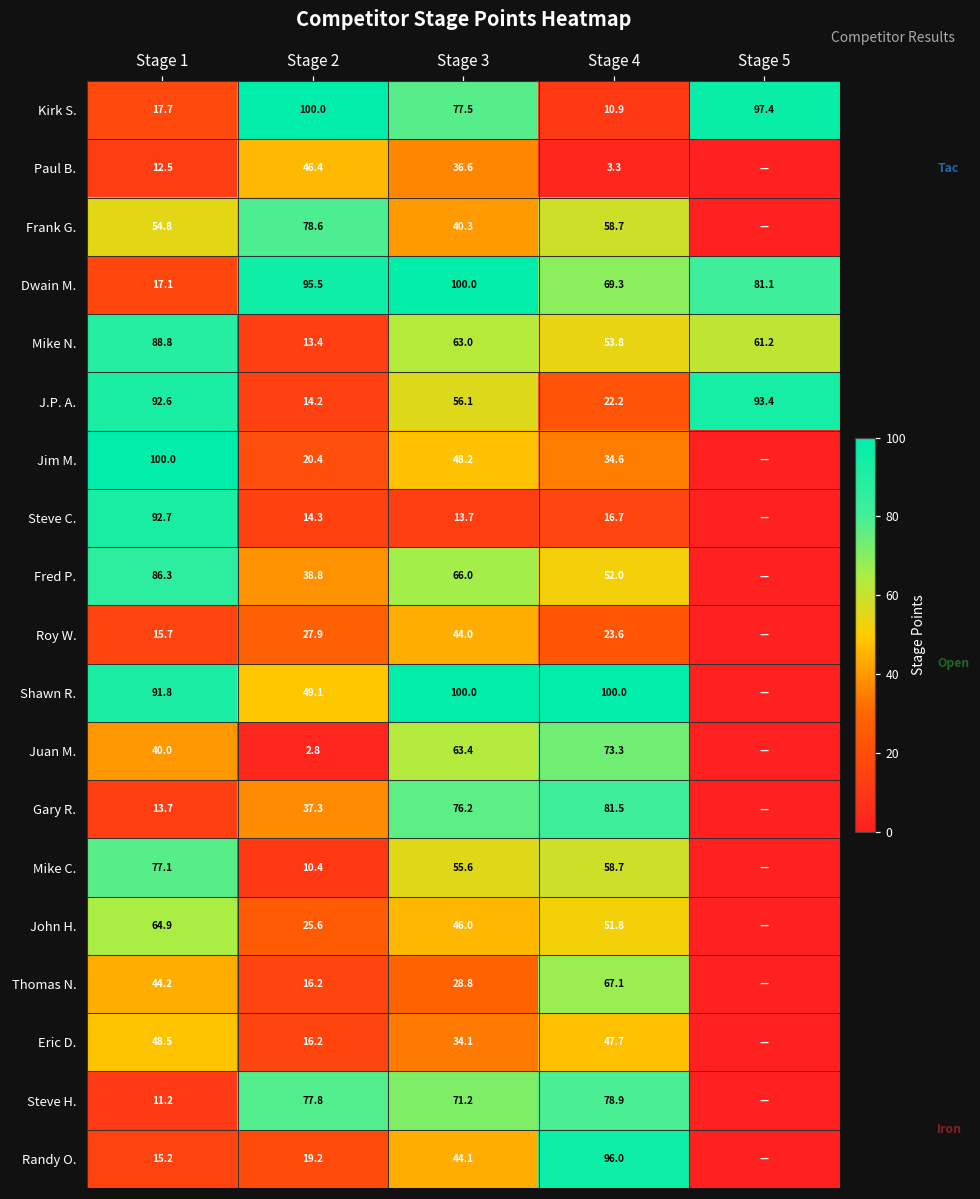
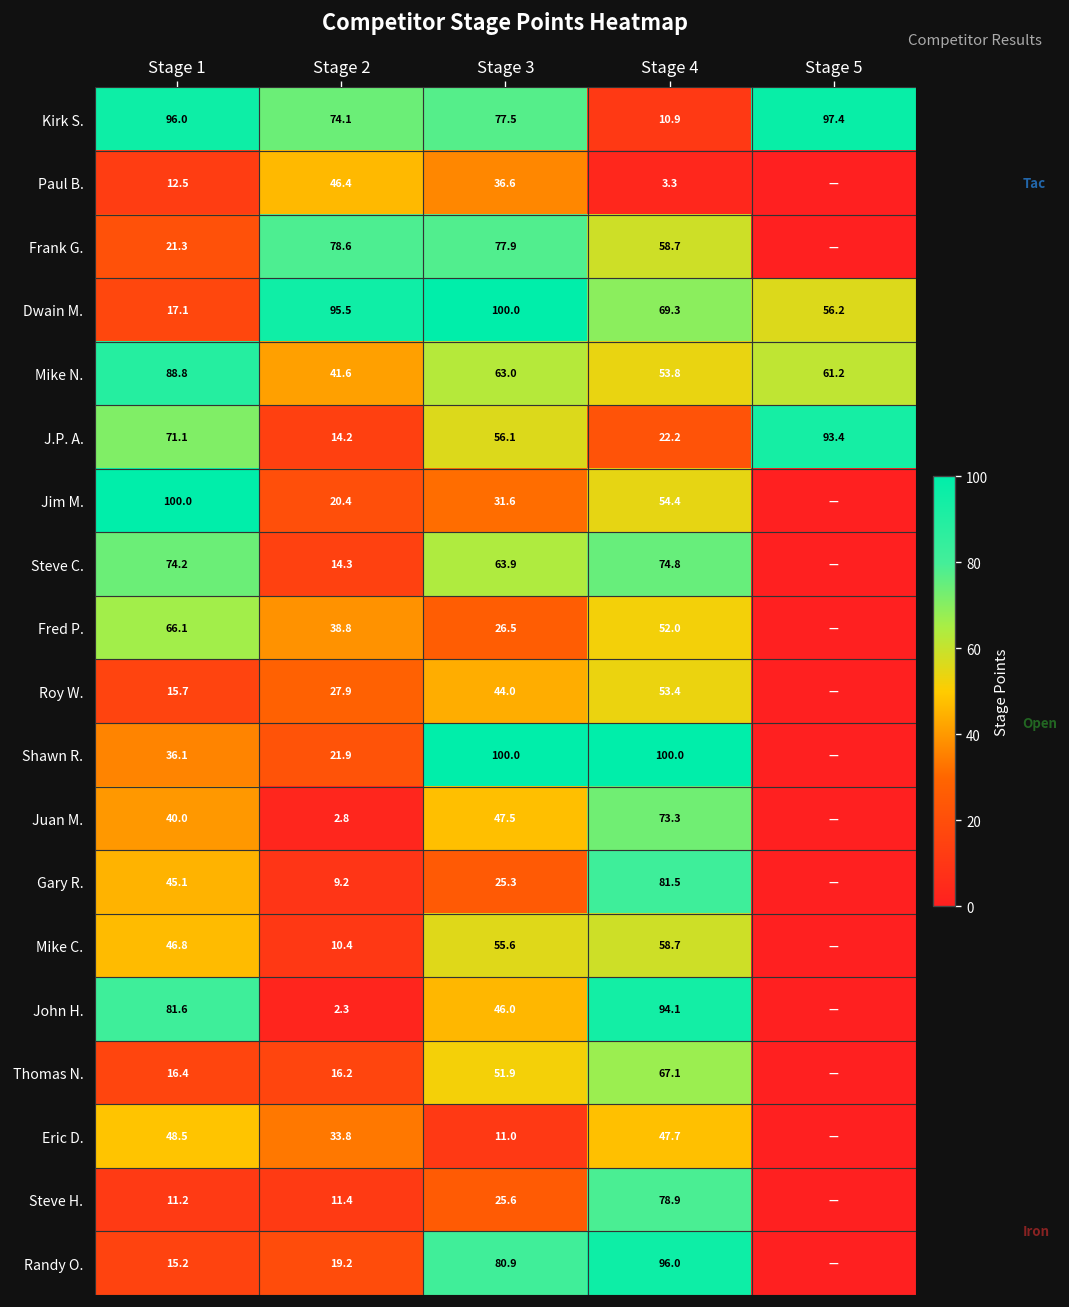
Kirk S., Stage 1: 17.7 -> 96.0
Kirk S., Stage 2: 100.0 -> 74.1
Frank G., Stage 1: 54.8 -> 21.3
Frank G., Stage 3: 40.3 -> 77.9
Dwain M., Stage 5: 81.1 -> 56.2
Mike N., Stage 2: 13.4 -> 41.6
J.P. A., Stage 1: 92.6 -> 71.1
Jim M., Stage 3: 48.2 -> 31.6
Jim M., Stage 4: 34.6 -> 54.4
Steve C., Stage 1: 92.7 -> 74.2
Steve C., Stage 3: 13.7 -> 63.9
Steve C., Stage 4: 16.7 -> 74.8
Fred P., Stage 1: 86.3 -> 66.1
Fred P., Stage 3: 66.0 -> 26.5
Roy W., Stage 4: 23.6 -> 53.4
Shawn R., Stage 1: 91.8 -> 36.1
Shawn R., Stage 2: 49.1 -> 21.9
Juan M., Stage 3: 63.4 -> 47.5
Gary R., Stage 1: 13.7 -> 45.1
Gary R., Stage 2: 37.3 -> 9.2
Gary R., Stage 3: 76.2 -> 25.3
Mike C., Stage 1: 77.1 -> 46.8
John H., Stage 1: 64.9 -> 81.6
John H., Stage 2: 25.6 -> 2.3
John H., Stage 4: 51.8 -> 94.1
Thomas N., Stage 1: 44.2 -> 16.4
Thomas N., Stage 3: 28.8 -> 51.9
Eric D., Stage 2: 16.2 -> 33.8
Eric D., Stage 3: 34.1 -> 11.0
Steve H., Stage 2: 77.8 -> 11.4
Steve H., Stage 3: 71.2 -> 25.6
Randy O., Stage 3: 44.1 -> 80.9
